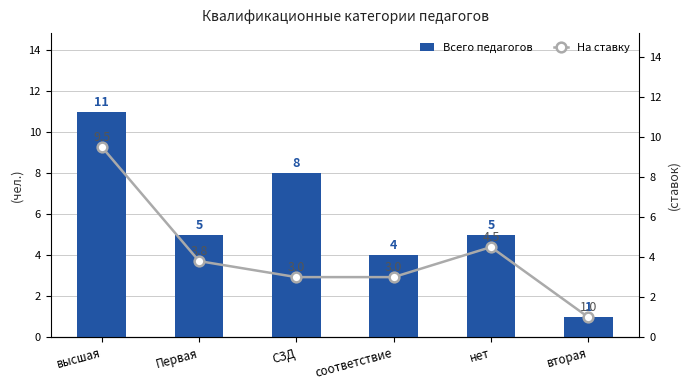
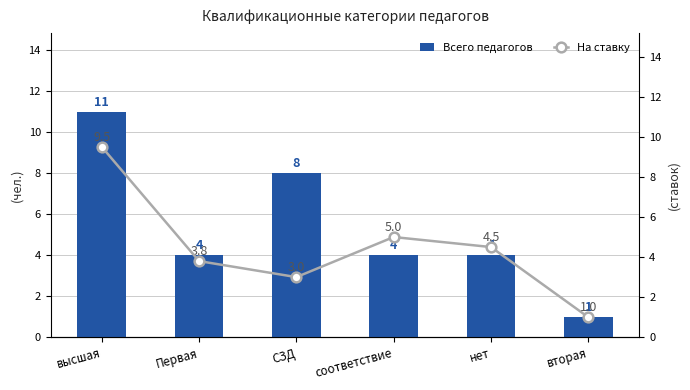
Всего педагогов, Первая: 5 -> 4
Всего педагогов, нет: 5 -> 4
На ставку, соответствие: 3.0 -> 5.0
